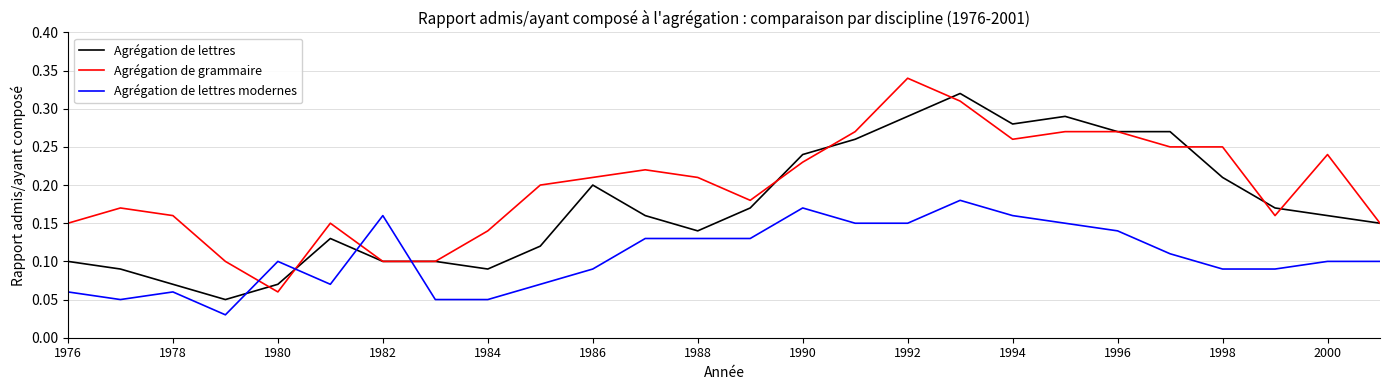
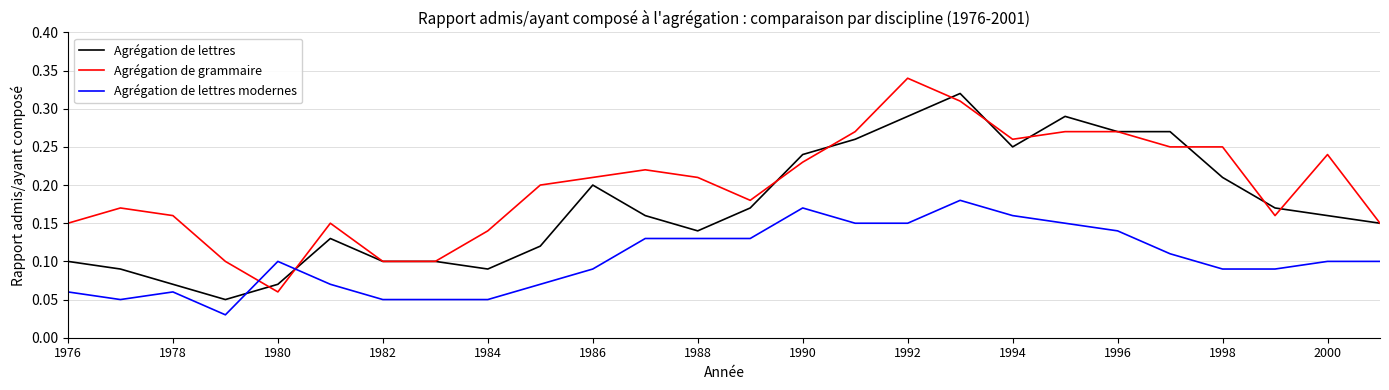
Agrégation de lettres modernes, 1982: 0.16 -> 0.05
Agrégation de lettres, 1994: 0.28 -> 0.25
